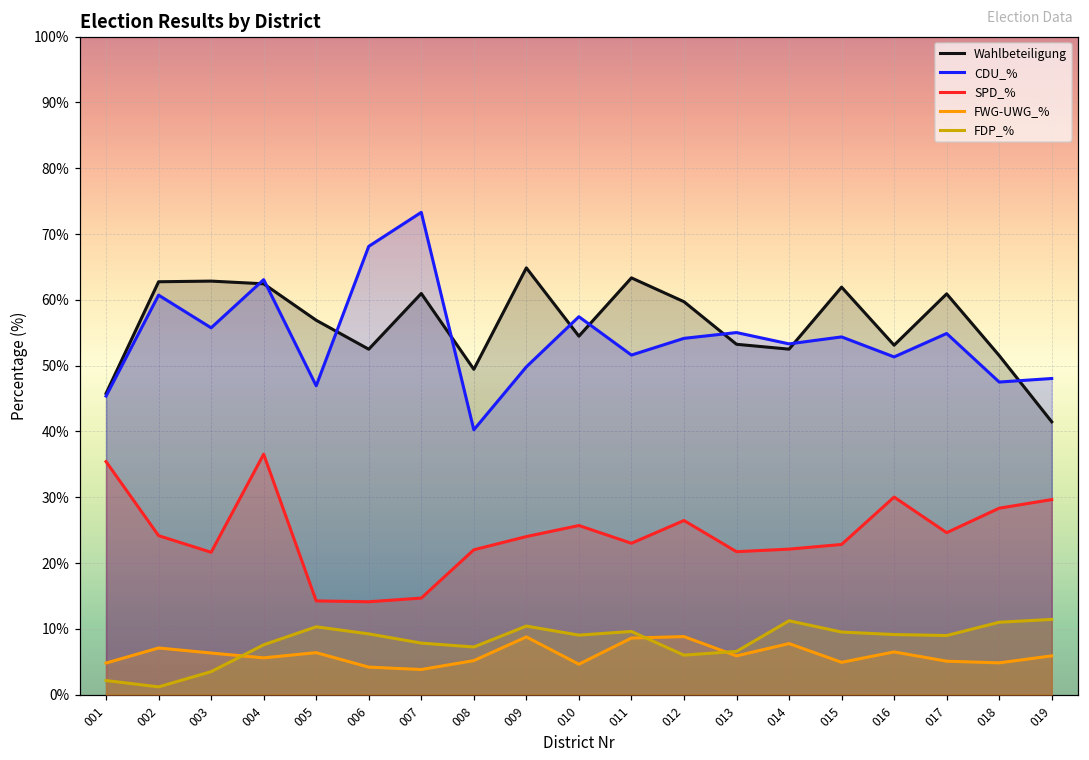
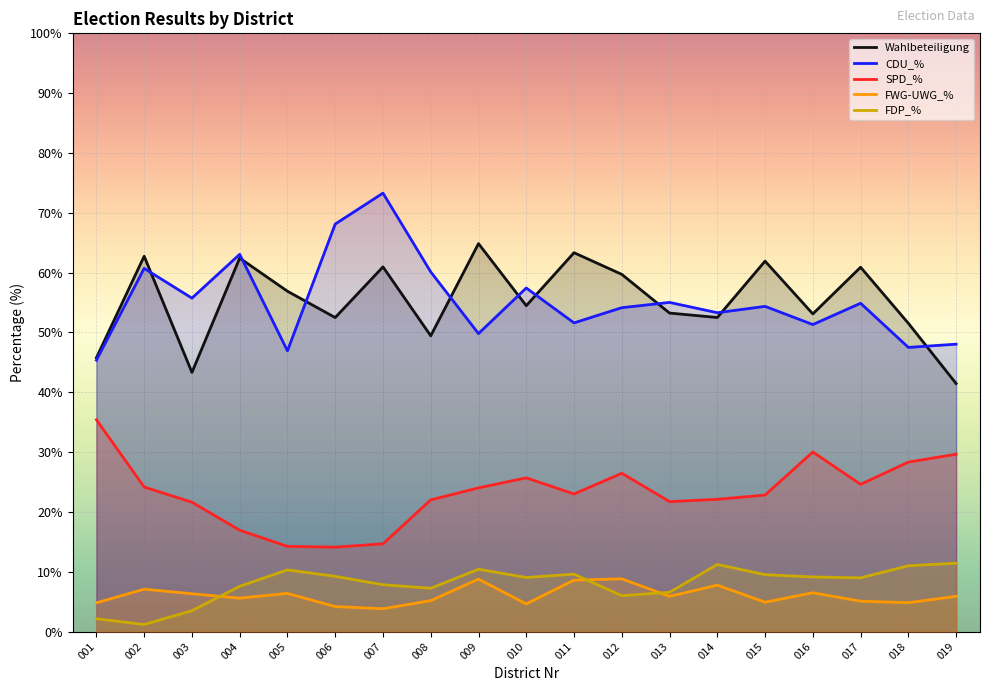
Wahlbeteiligung, 003: 63% -> 43%
SPD_%, 004: 37% -> 17%
CDU_%, 008: 40% -> 60%
